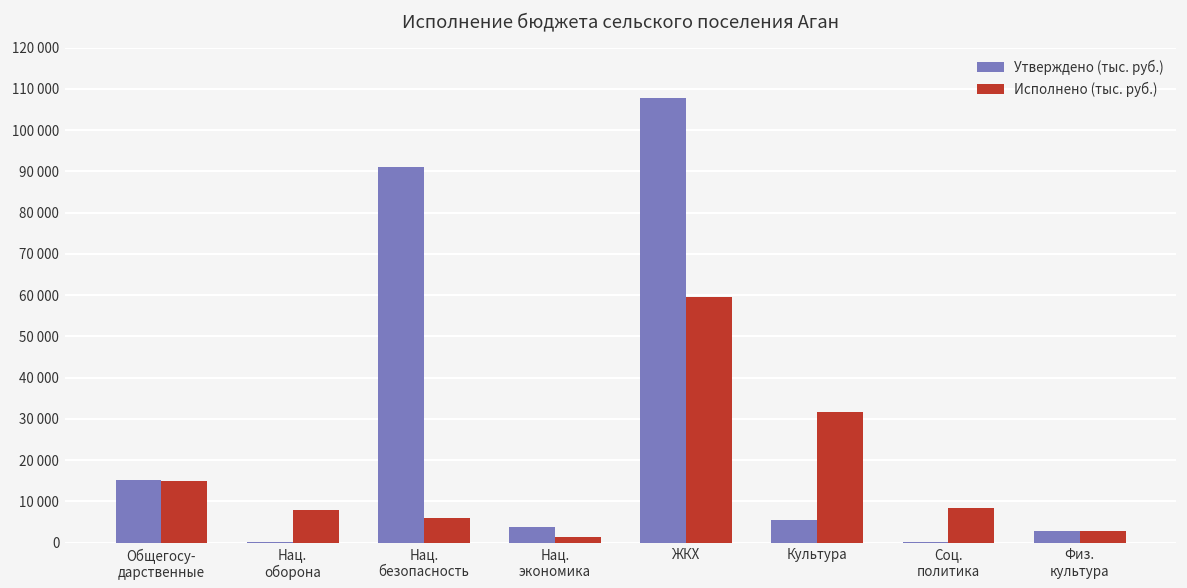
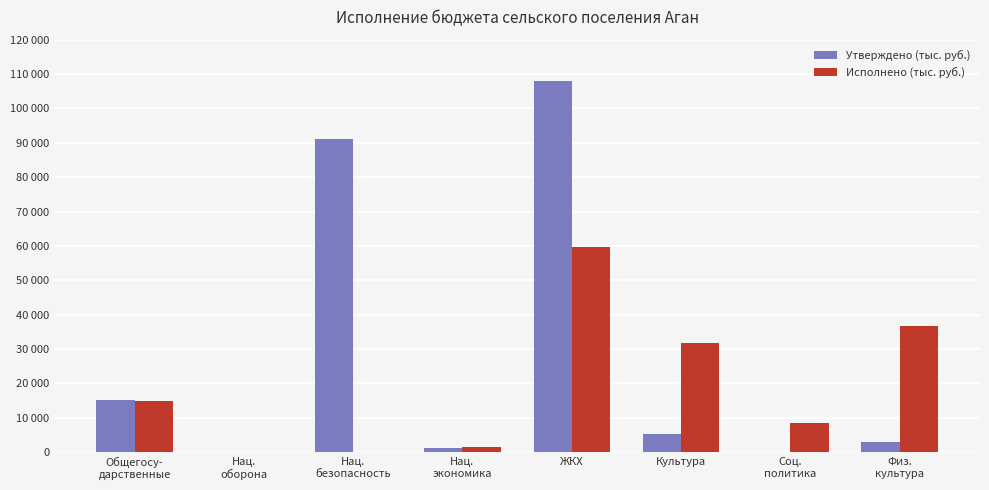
Исполнено (тыс. руб.), Нац. оборона: 8000 -> 0
Исполнено (тыс. руб.), Нац. безопасность: 6000 -> 0
Утверждено (тыс. руб.), Нац. экономика: 4000 -> 1000
Исполнено (тыс. руб.), Физ. культура: 3000 -> 37000
